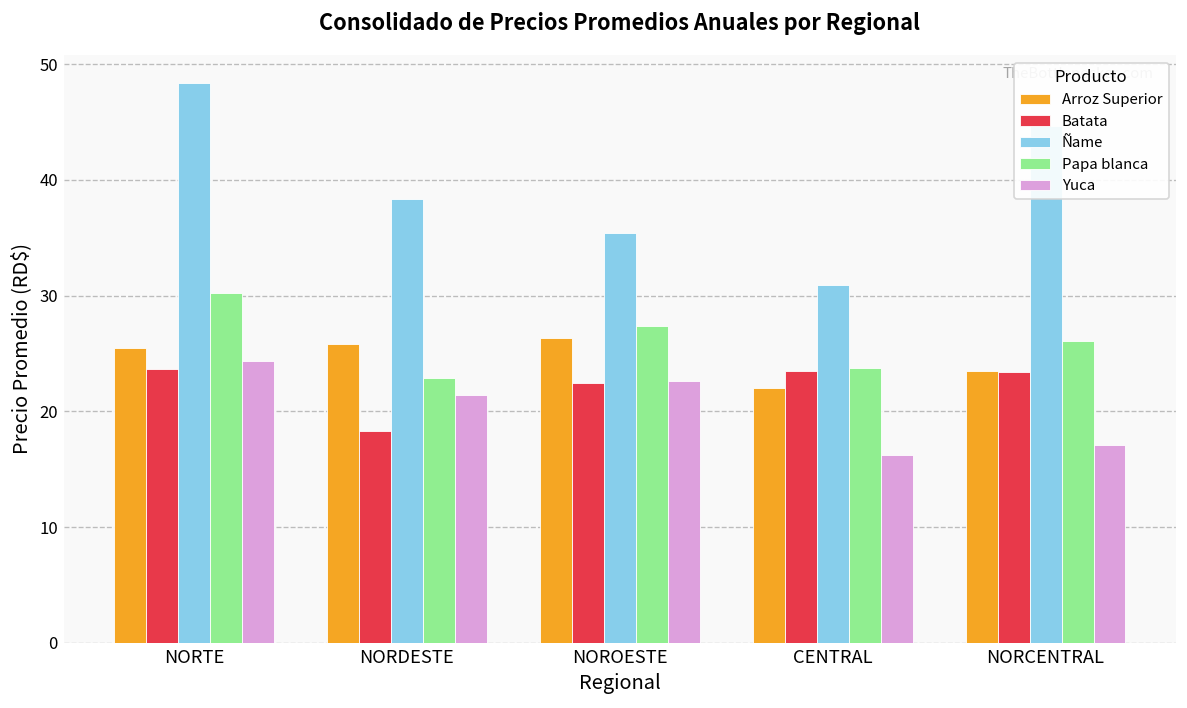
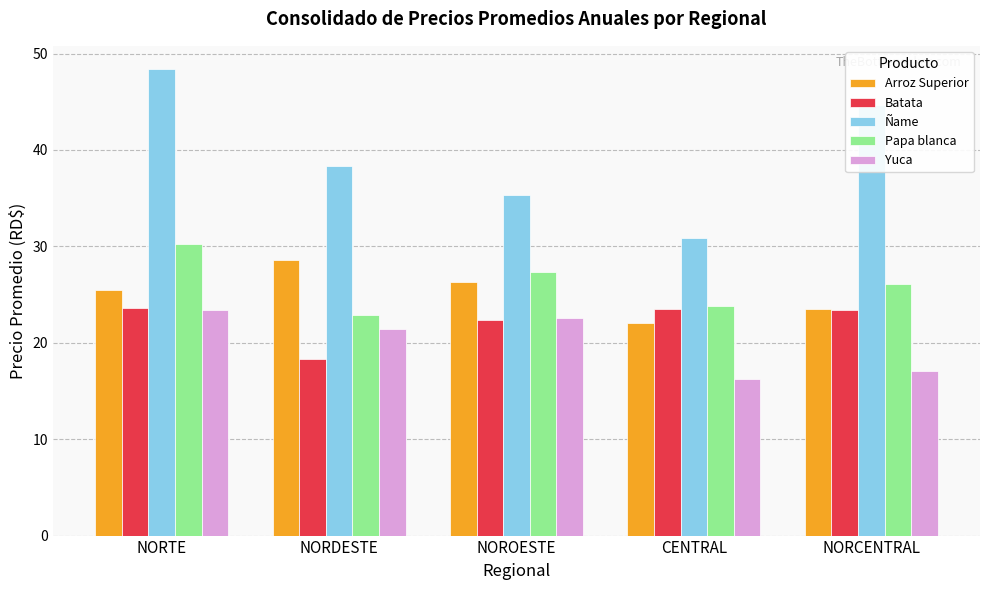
Yuca, NORTE: 24 -> 23
Arroz Superior, NORDESTE: 26 -> 29
